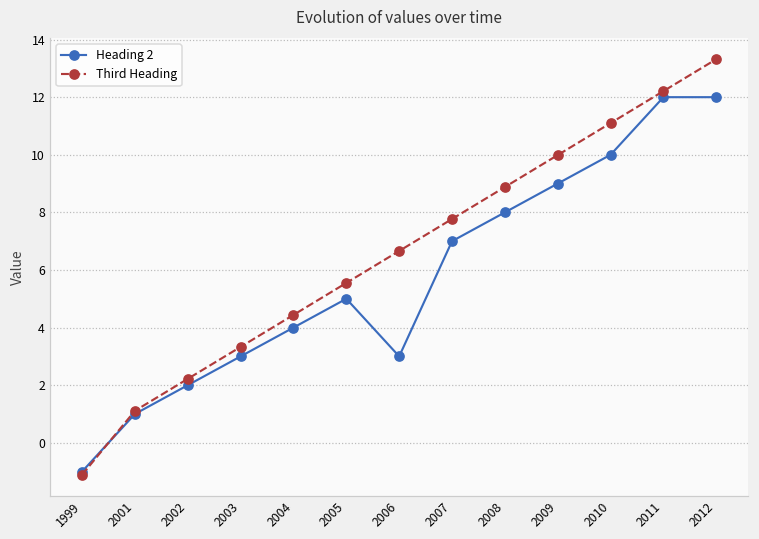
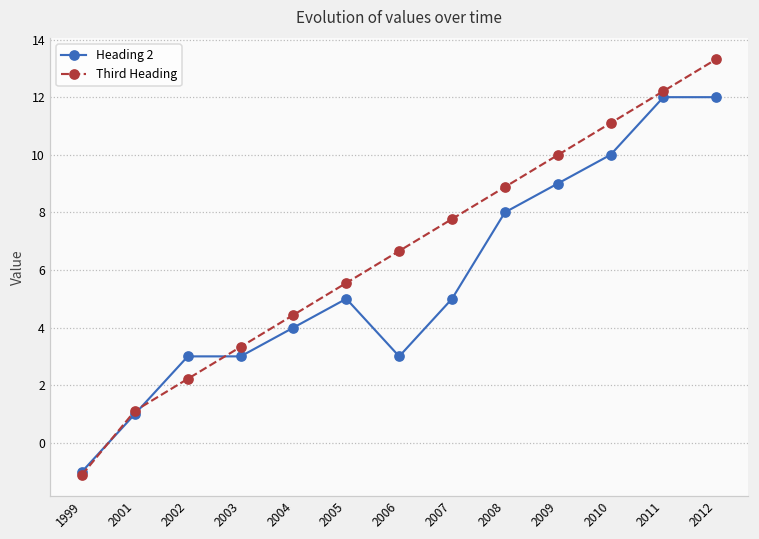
Heading 2, 2002: 2 -> 3
Heading 2, 2007: 7 -> 5
